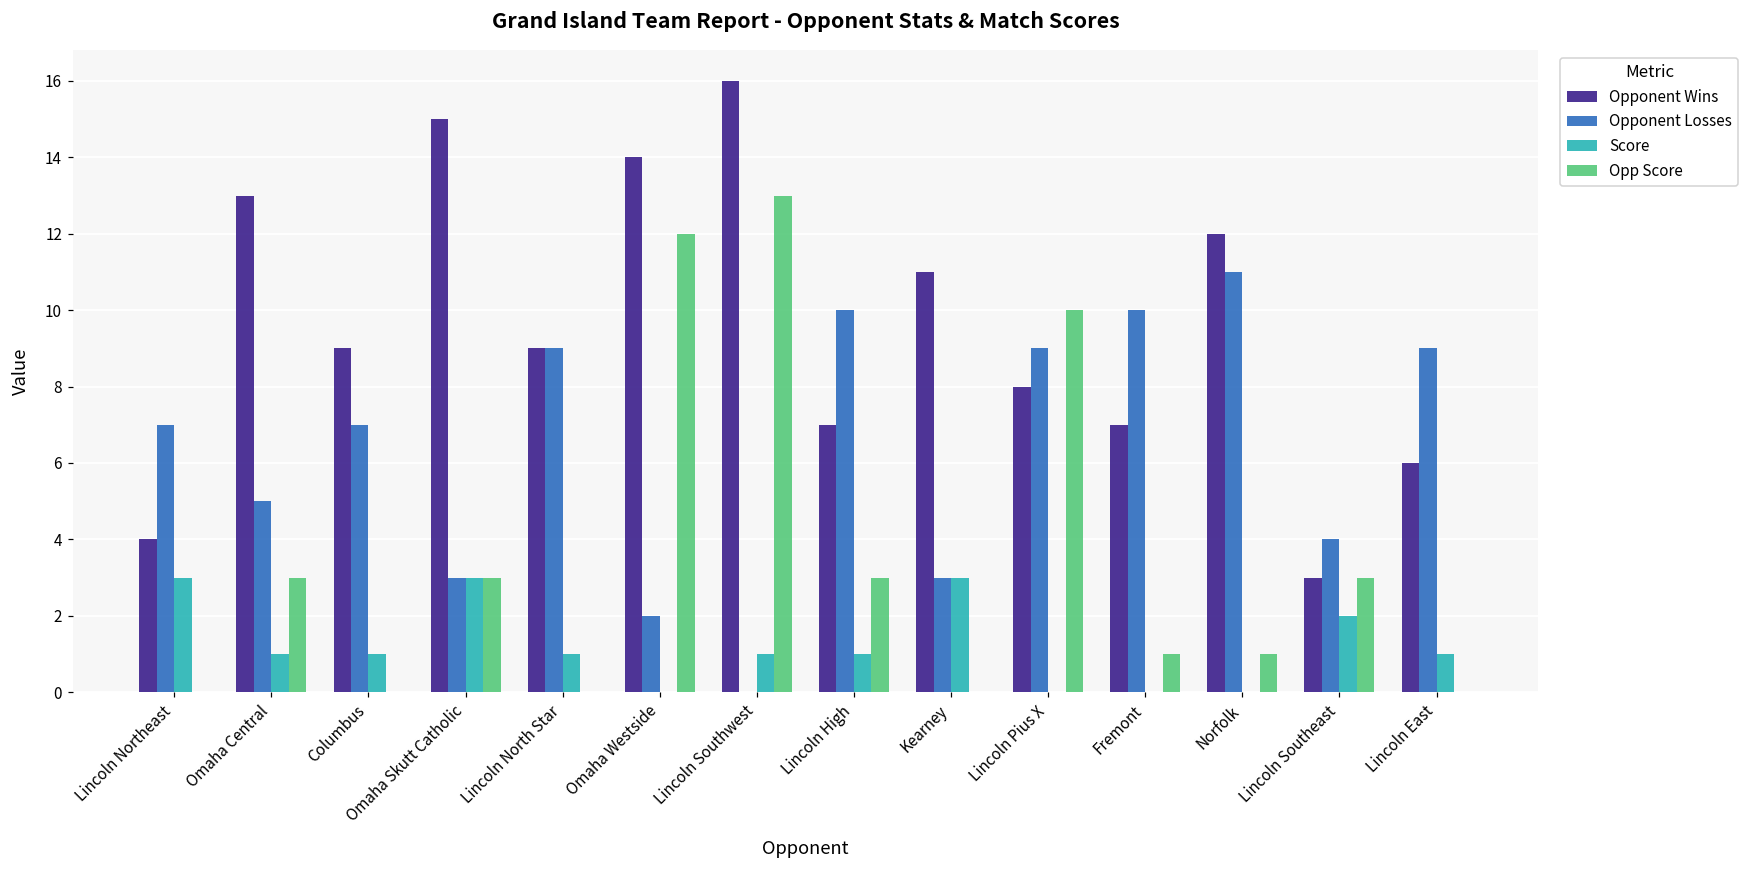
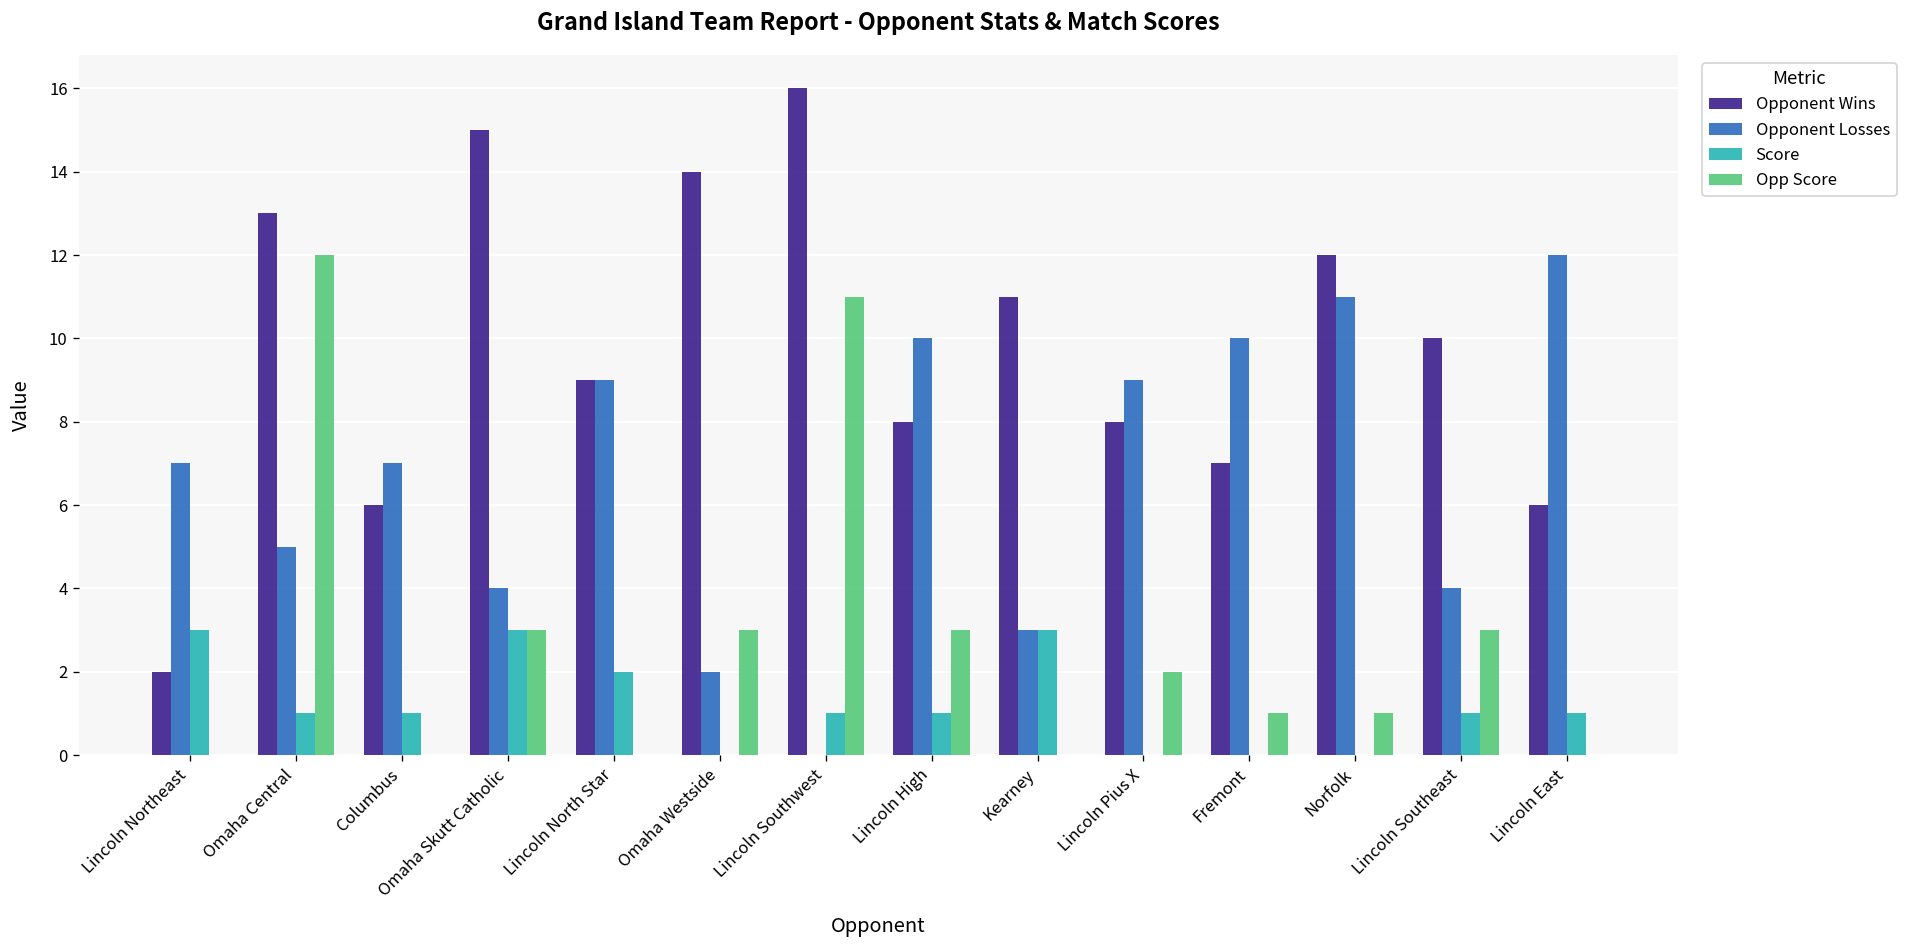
Opponent Wins, Lincoln Northeast: 4 -> 2
Opp Score, Omaha Central: 3 -> 12
Opponent Wins, Columbus: 9 -> 6
Opponent Losses, Omaha Skutt Catholic: 3 -> 4
Score, Lincoln North Star: 1 -> 2
Opp Score, Omaha Westside: 12 -> 3
Opp Score, Lincoln Southwest: 13 -> 11
Opponent Wins, Lincoln High: 7 -> 8
Opp Score, Lincoln Pius X: 10 -> 2
Opponent Wins, Lincoln Southeast: 3 -> 10
Score, Lincoln Southeast: 2 -> 1
Opponent Losses, Lincoln East: 9 -> 12
